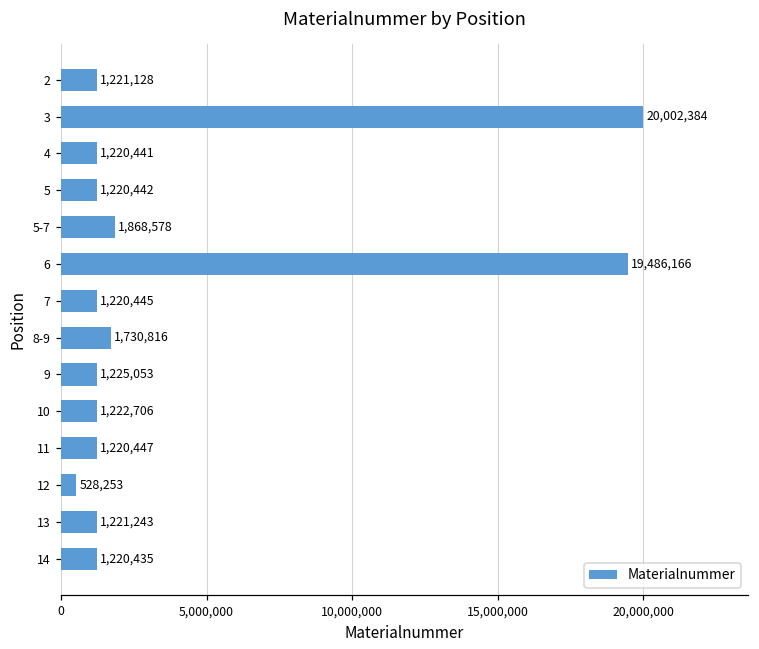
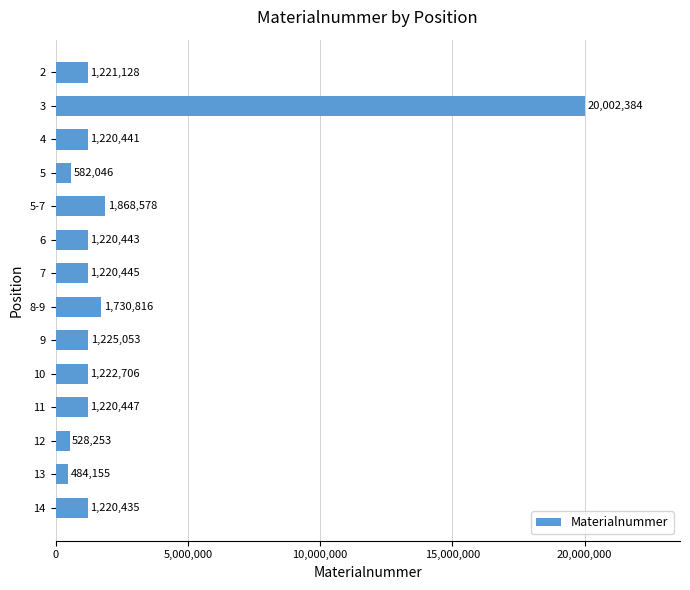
5: 1,220,442 -> 582,046
6: 19,486,166 -> 1,220,443
13: 1,221,243 -> 484,155
